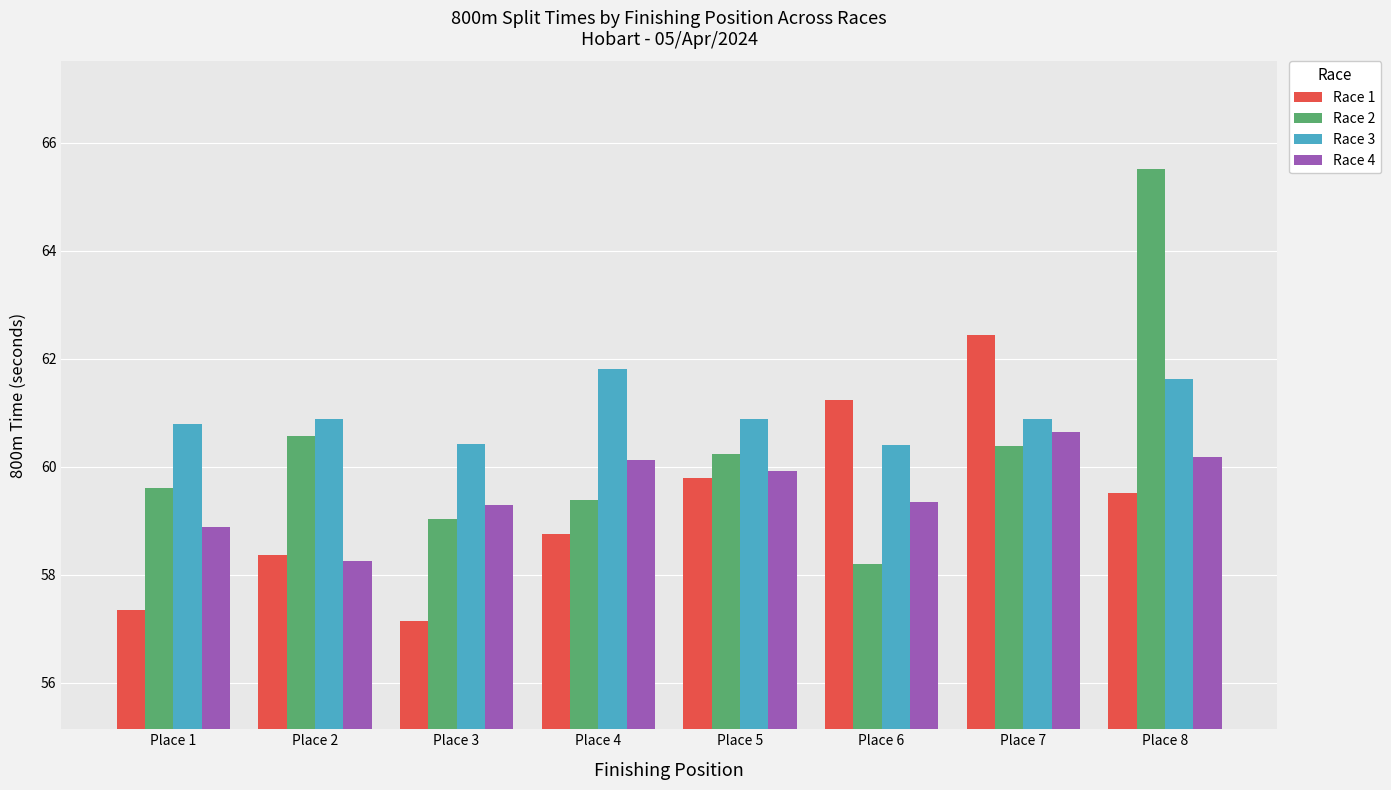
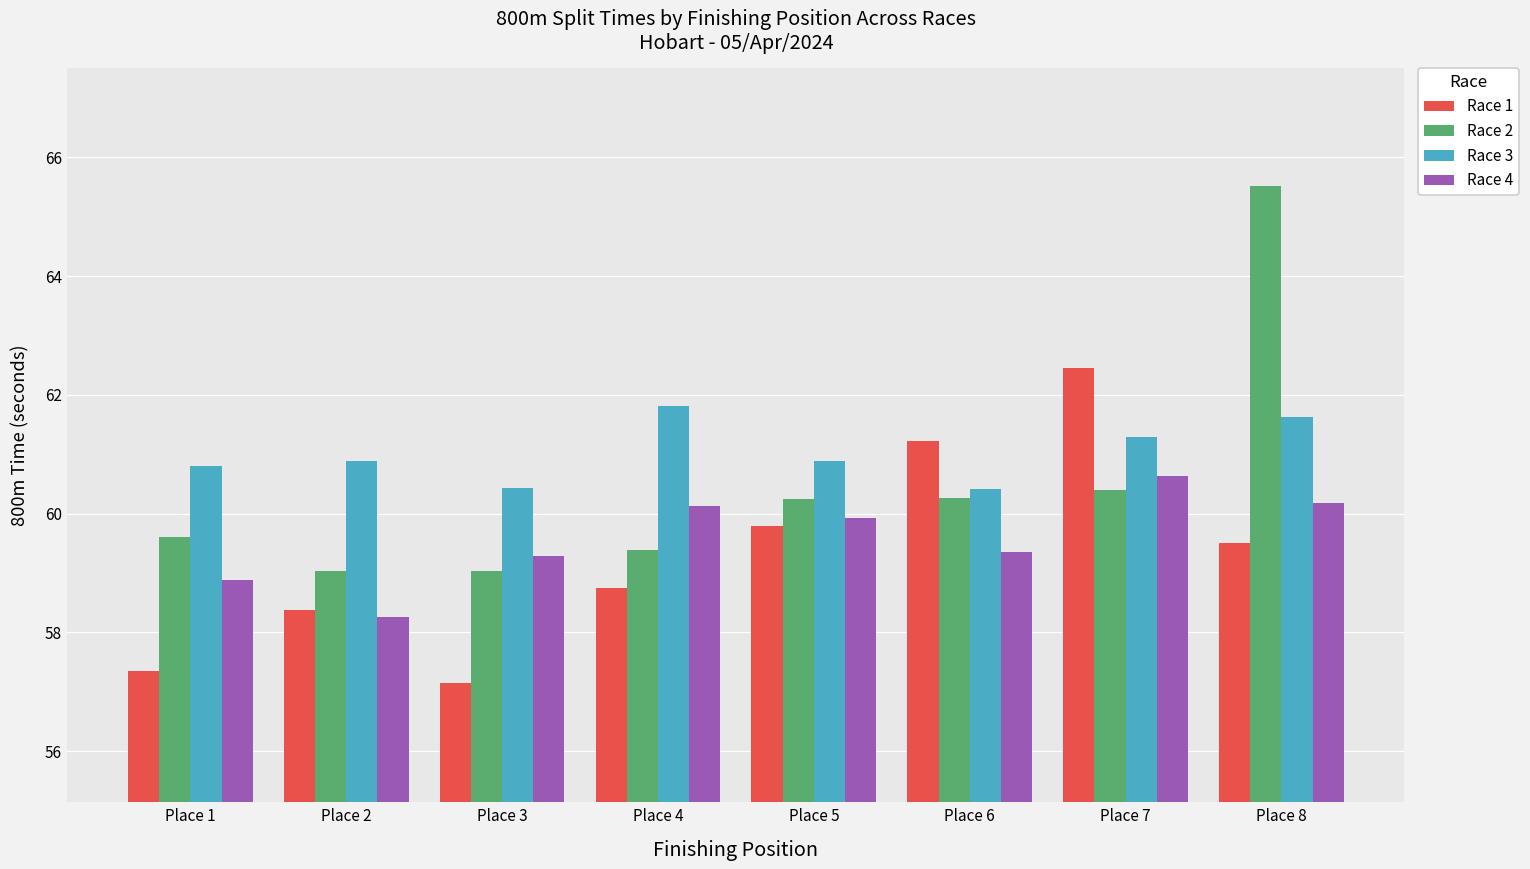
Race 2, Place 2: 60.6 -> 59.0
Race 2, Place 6: 58.2 -> 60.3
Race 3, Place 7: 60.9 -> 61.3
